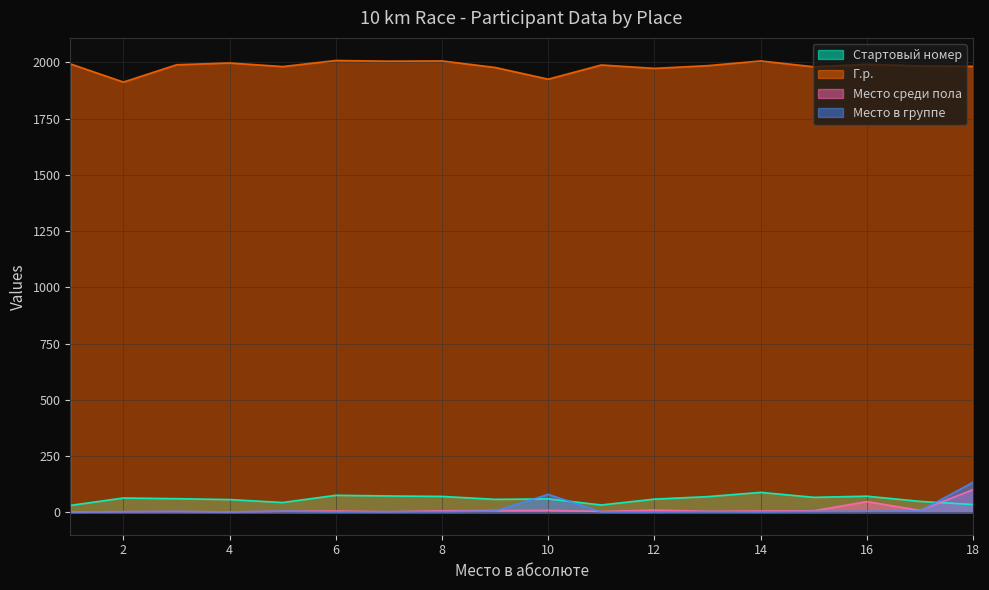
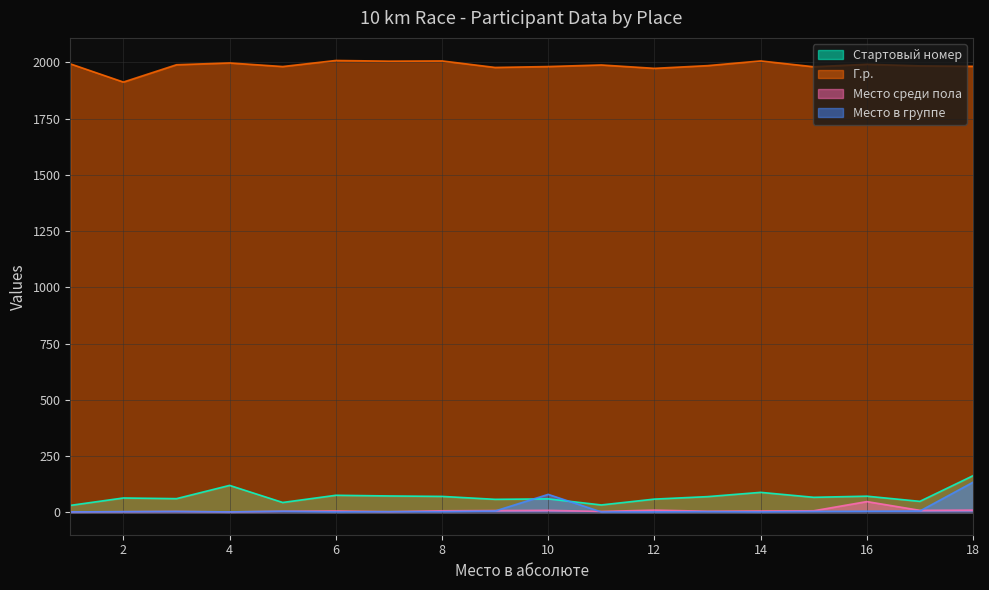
Стартовый номер, 4: 60 -> 120
Г.р., 10: 1930 -> 1980
Стартовый номер, 18: 30 -> 160
Место среди пола, 18: 100 -> 10
